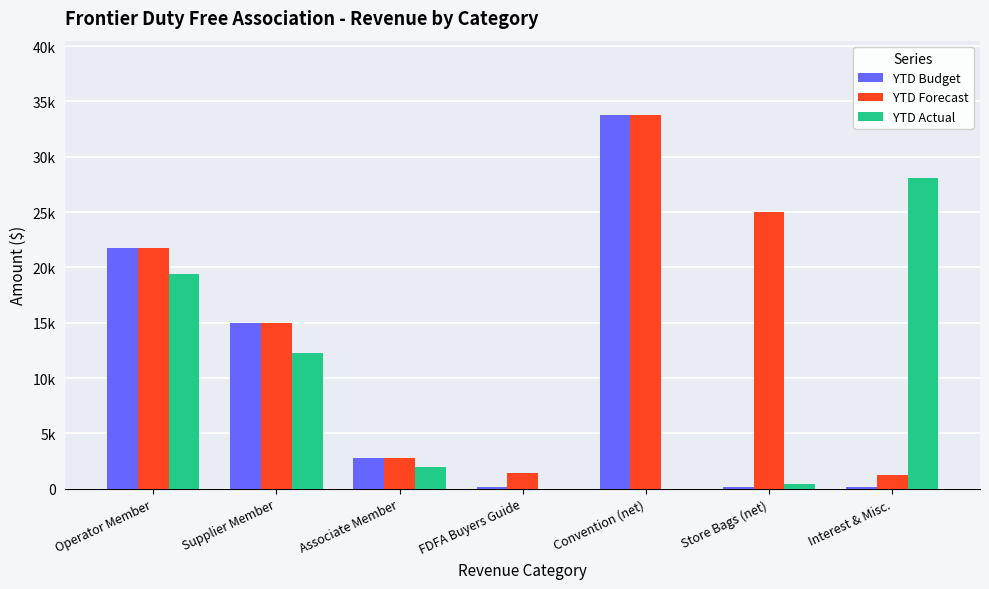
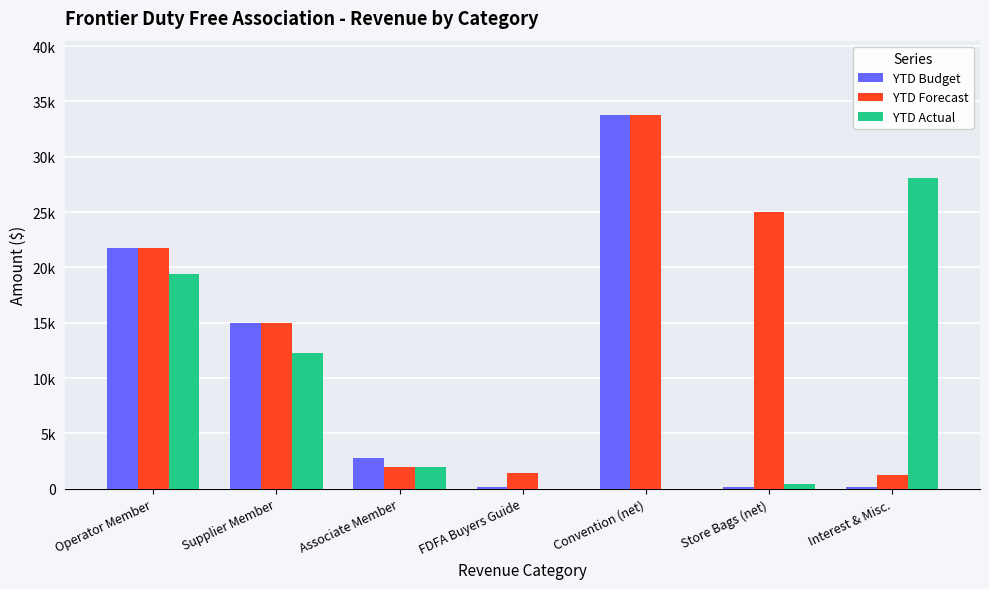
YTD Forecast, Associate Member: 2800 -> 1900
